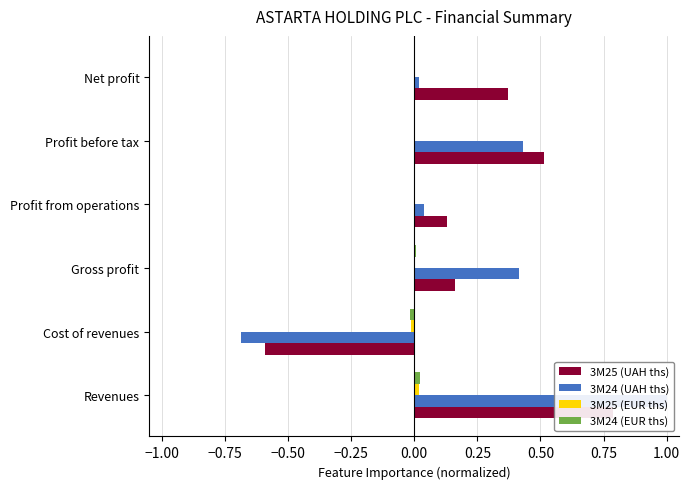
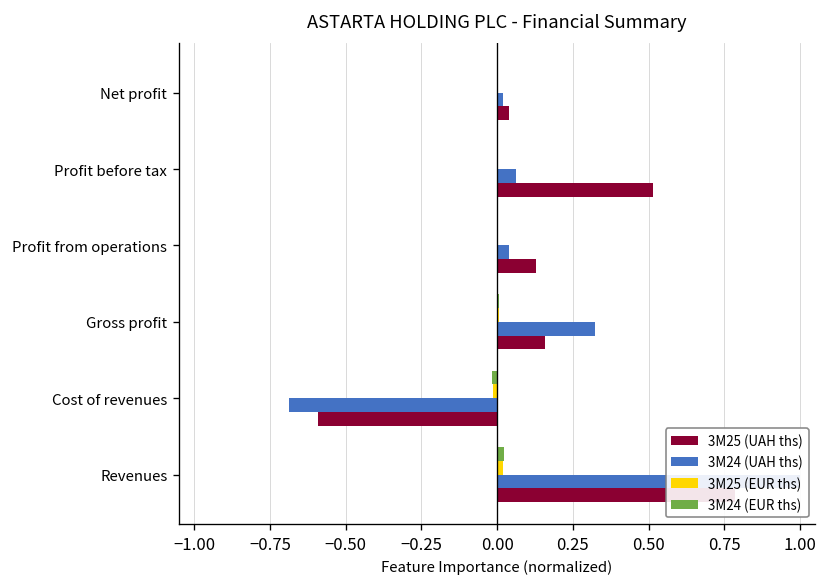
3M25 (UAH ths), Net profit: 0.37 -> 0.04
3M24 (UAH ths), Profit before tax: 0.43 -> 0.06
3M24 (UAH ths), Gross profit: 0.41 -> 0.32
